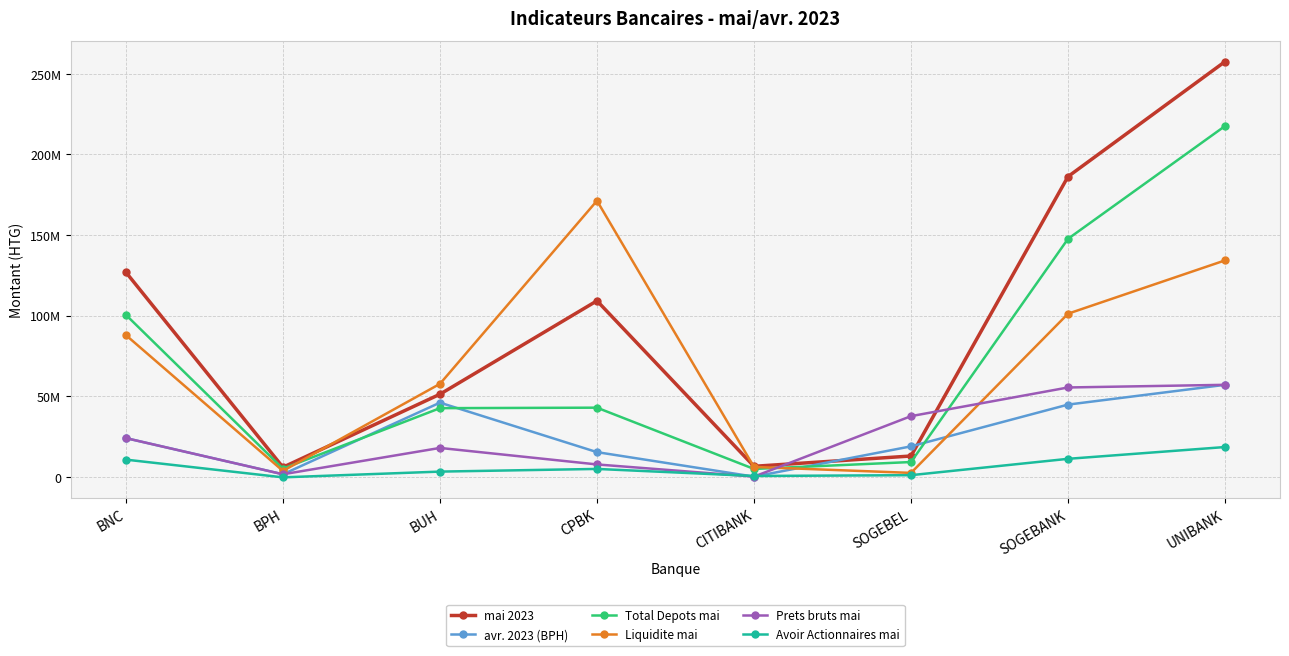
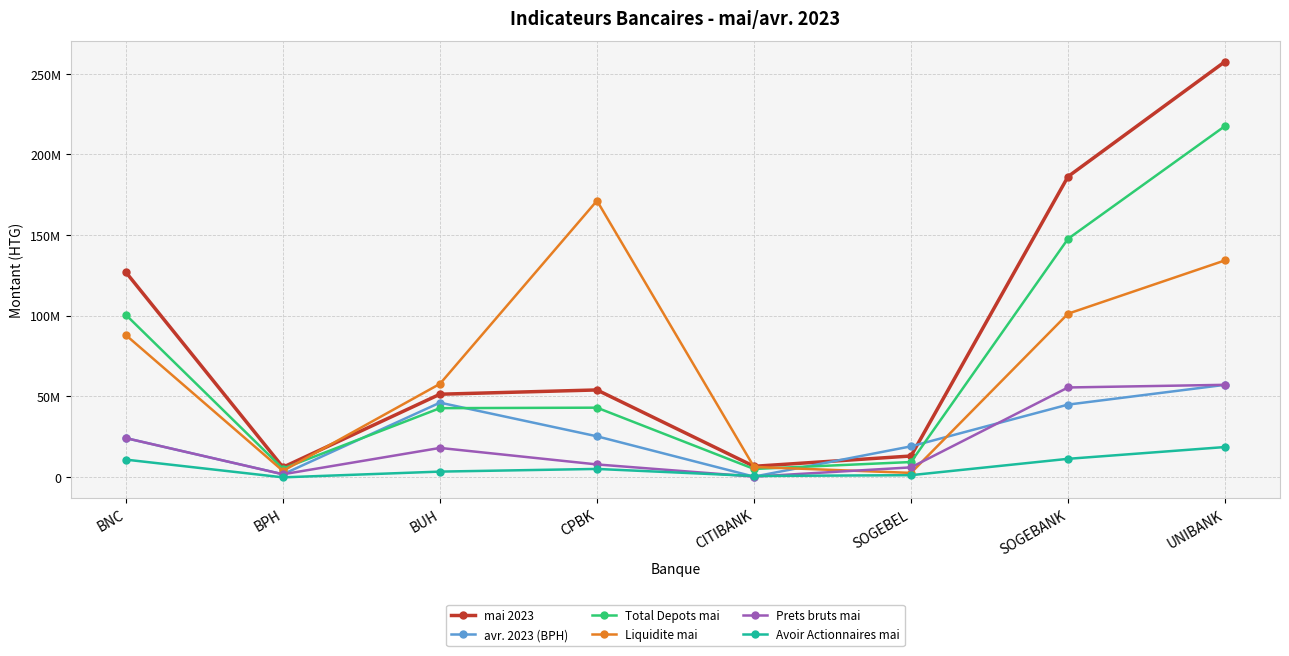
mai 2023, CPBK: 109000000 -> 54000000
avr. 2023 (BPH), CPBK: 15000000 -> 25000000
Prets bruts mai, SOGEBEL: 38000000 -> 6000000
